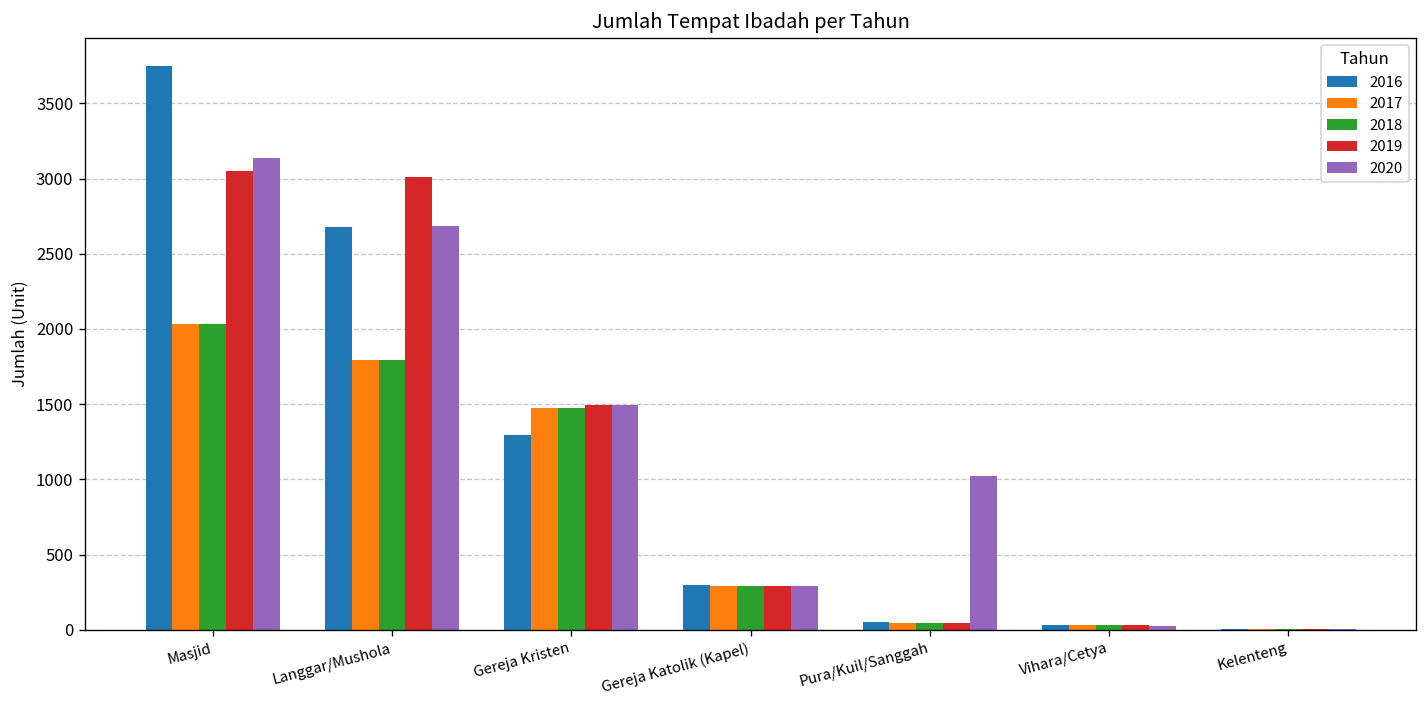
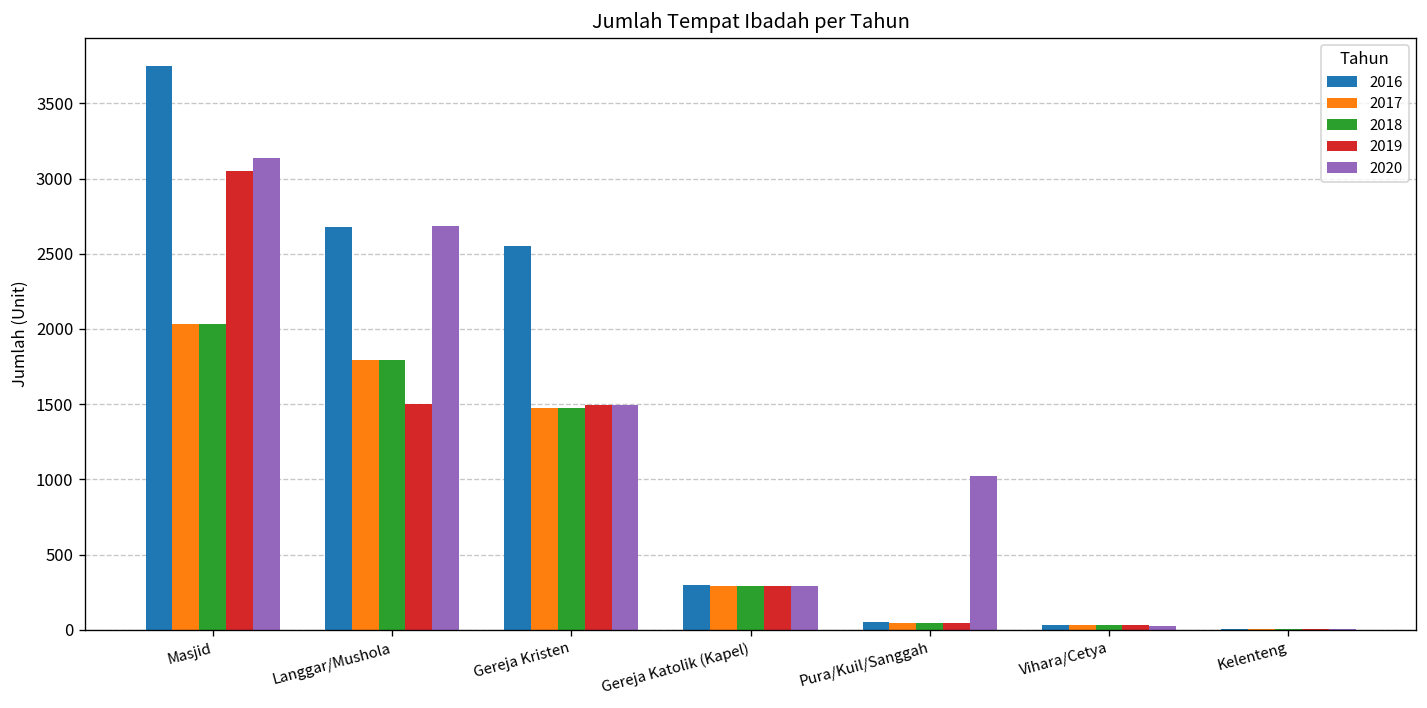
2019, Langgar/Mushola: 3010 -> 1500
2016, Gereja Kristen: 1300 -> 2550
